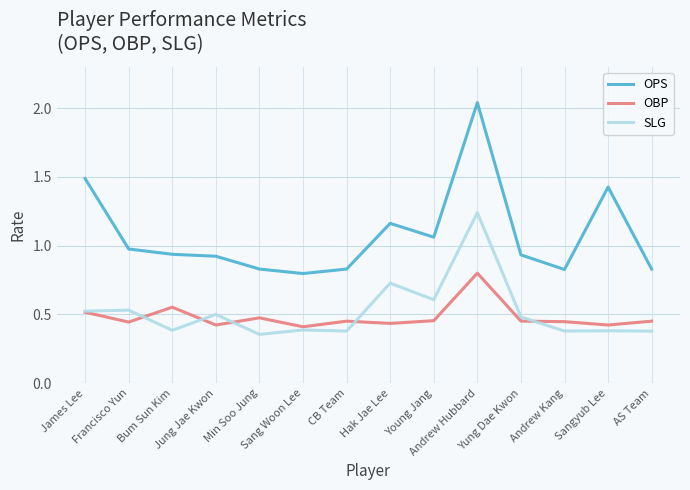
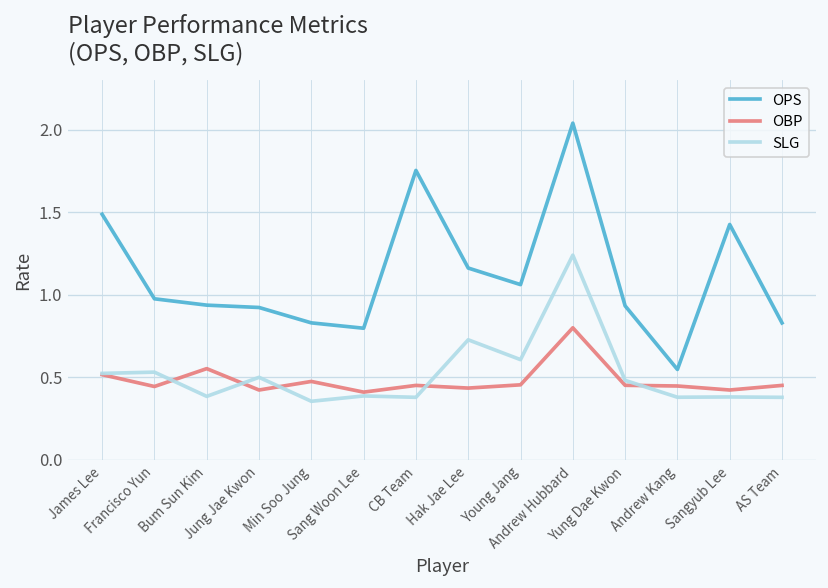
OPS, CB Team: 0.83 -> 1.75
OPS, Andrew Kang: 0.83 -> 0.55
